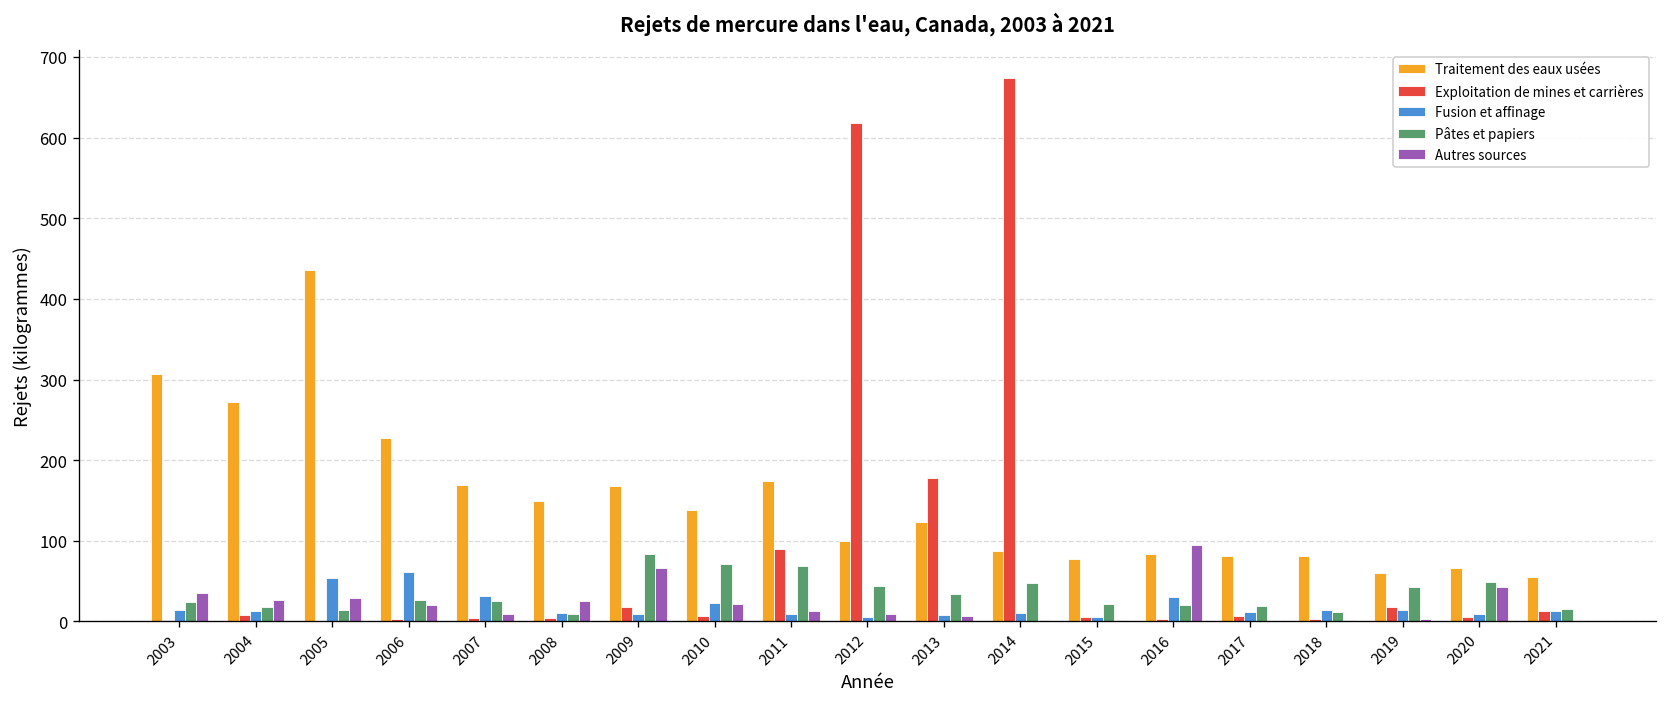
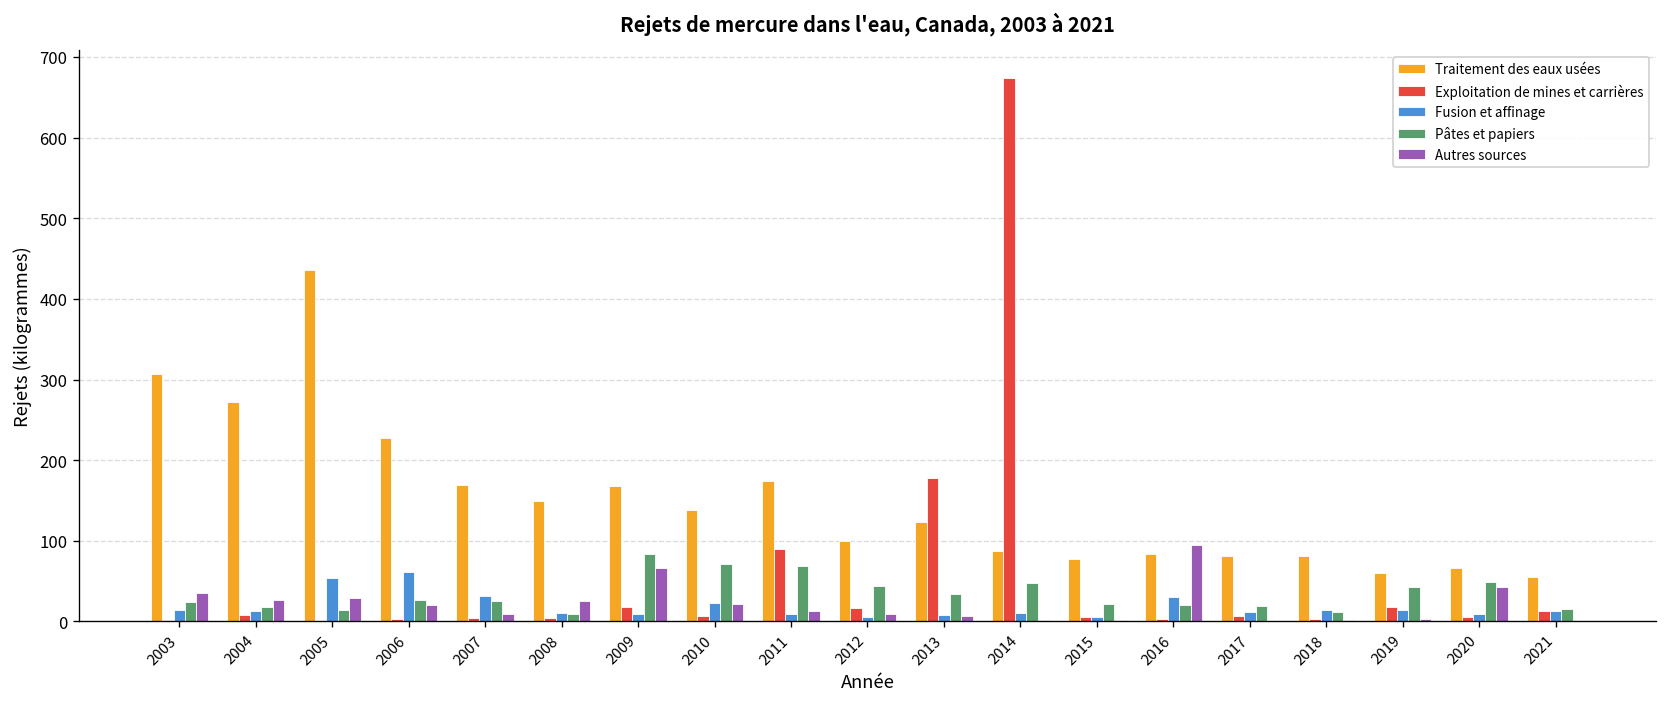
Exploitation de mines et carrières, 2012: 620 -> 20
